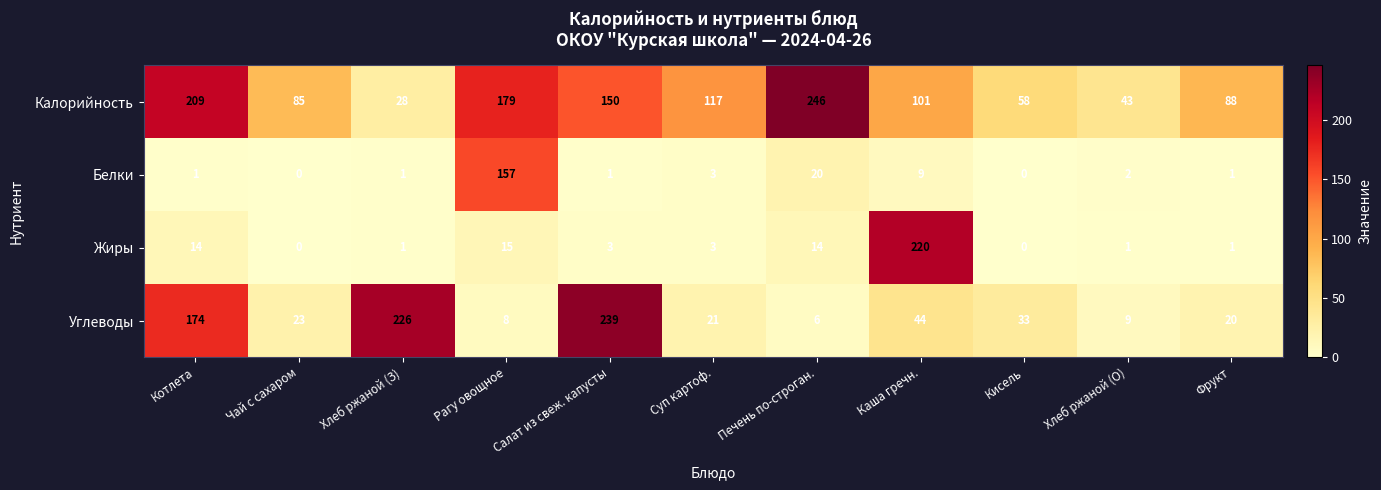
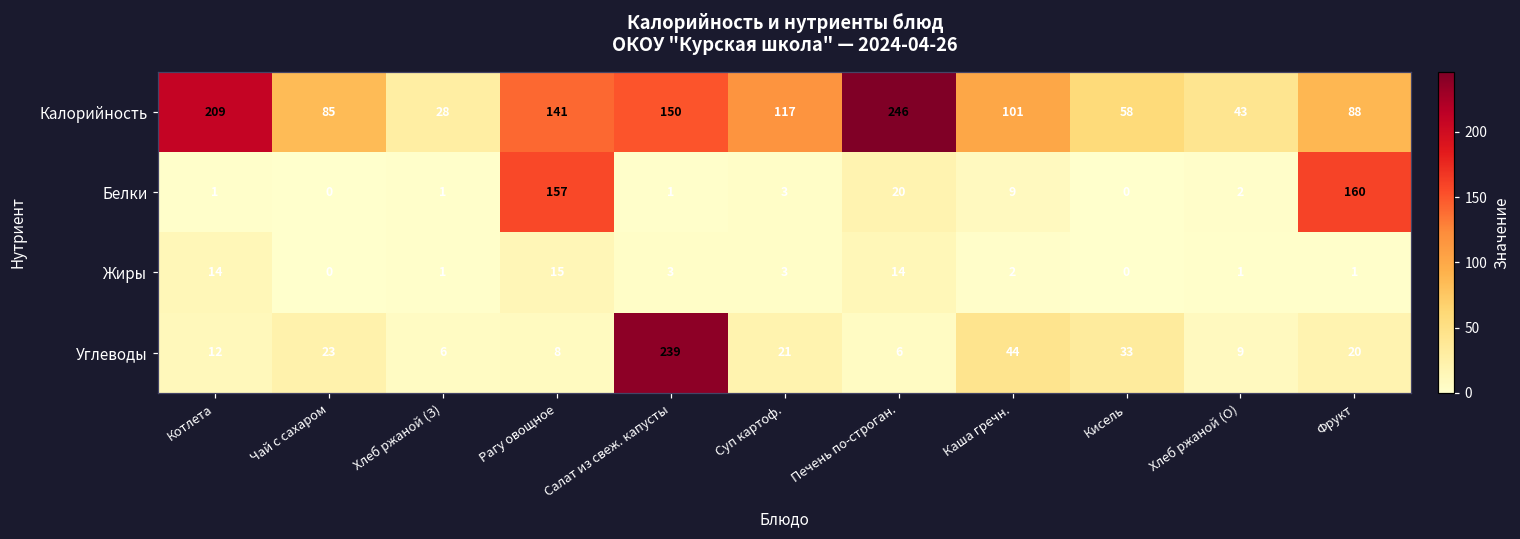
Калорийность, Рагу овощное: 179 -> 141
Белки, Фрукт: 1 -> 160
Жиры, Каша гречн.: 220 -> 2
Углеводы, Котлета: 174 -> 12
Углеводы, Хлеб ржаной (З): 226 -> 6
